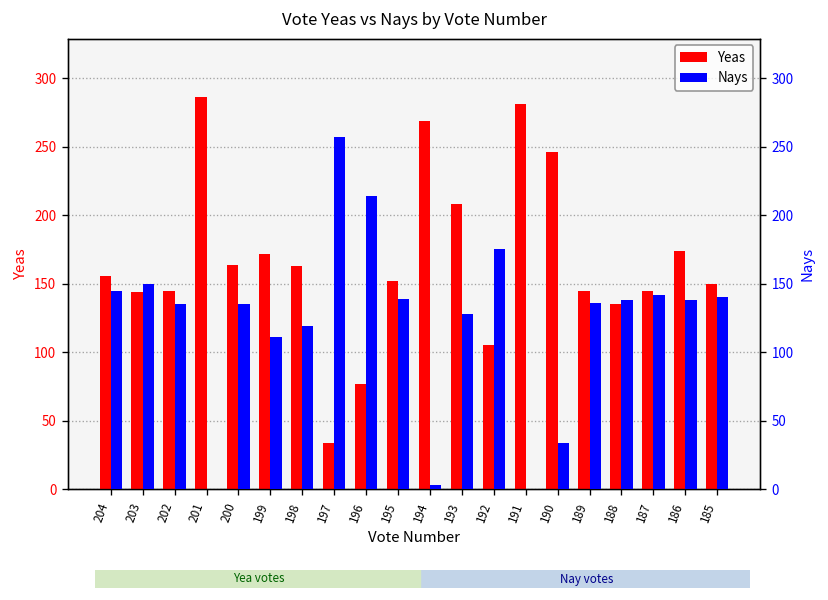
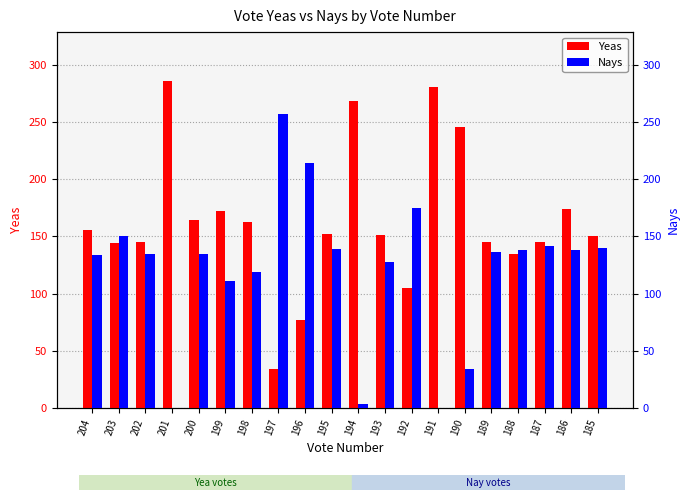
Yeas, 193: 208 -> 151
Nays, 204: 145 -> 134
